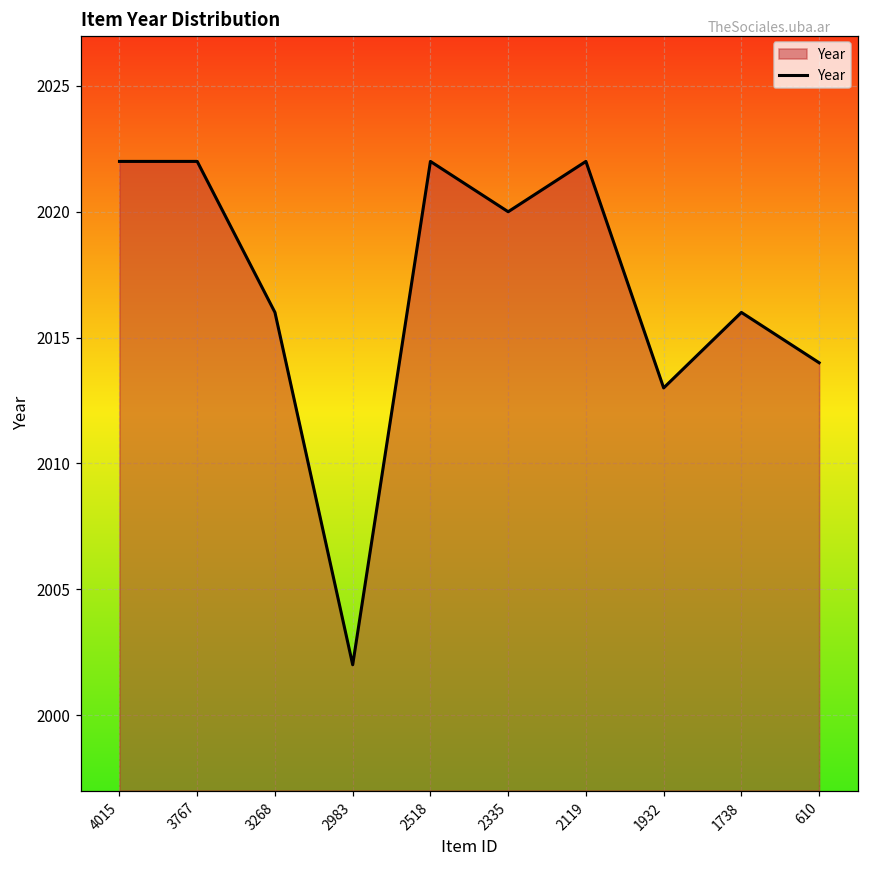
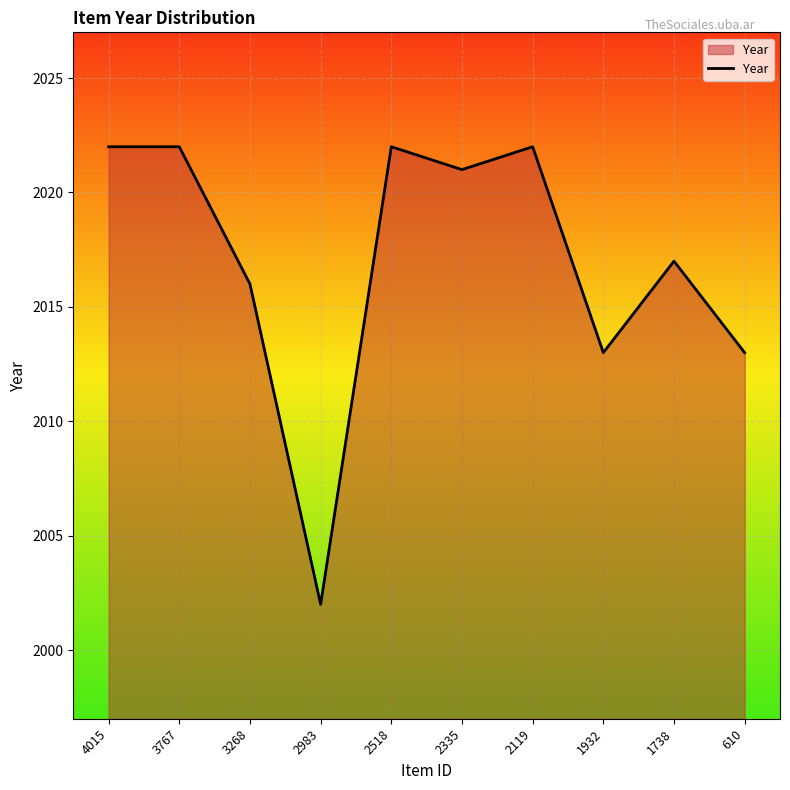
2335: 2020 -> 2021
1738: 2016 -> 2017
610: 2014 -> 2013
